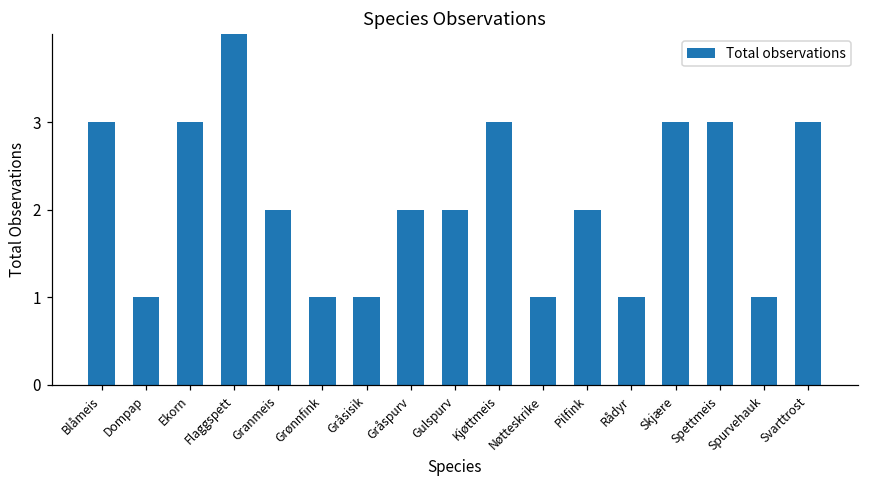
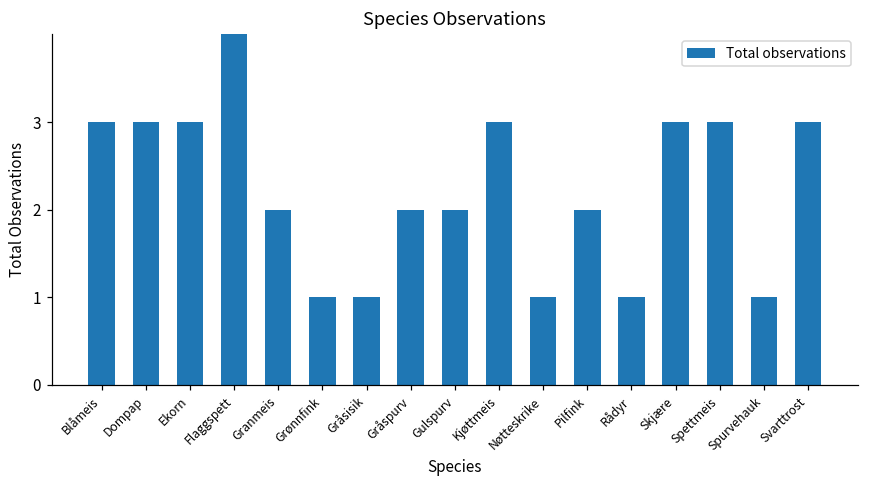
Dompap: 1 -> 3
